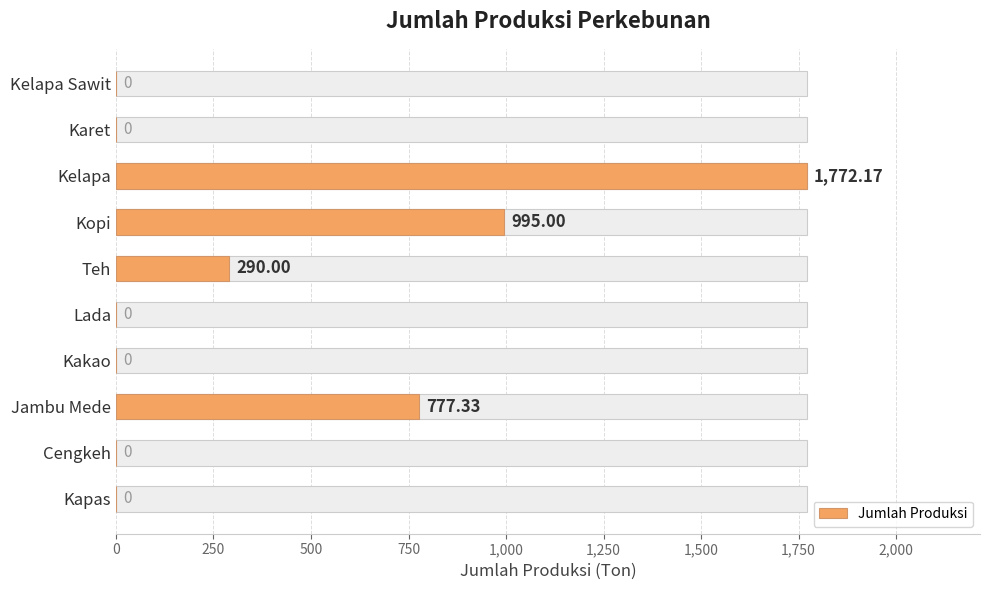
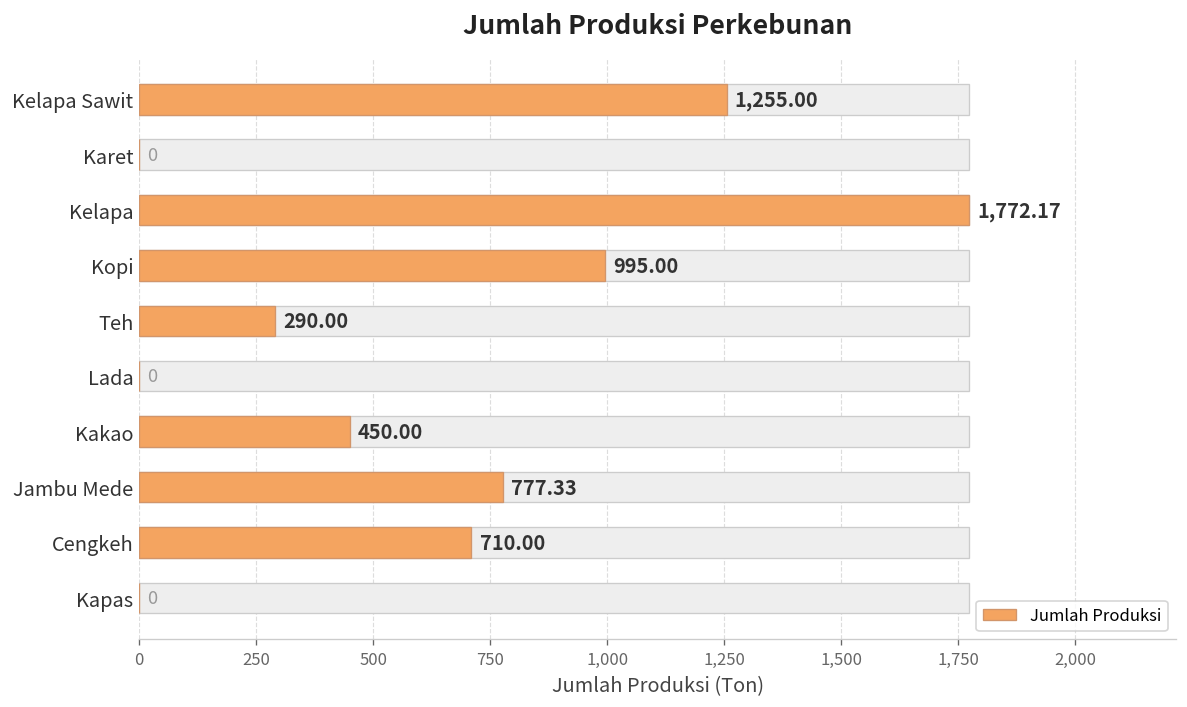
Jumlah Produksi, Kelapa Sawit: 0 -> 1,255.00
Jumlah Produksi, Kakao: 0 -> 450.00
Jumlah Produksi, Cengkeh: 0 -> 710.00
